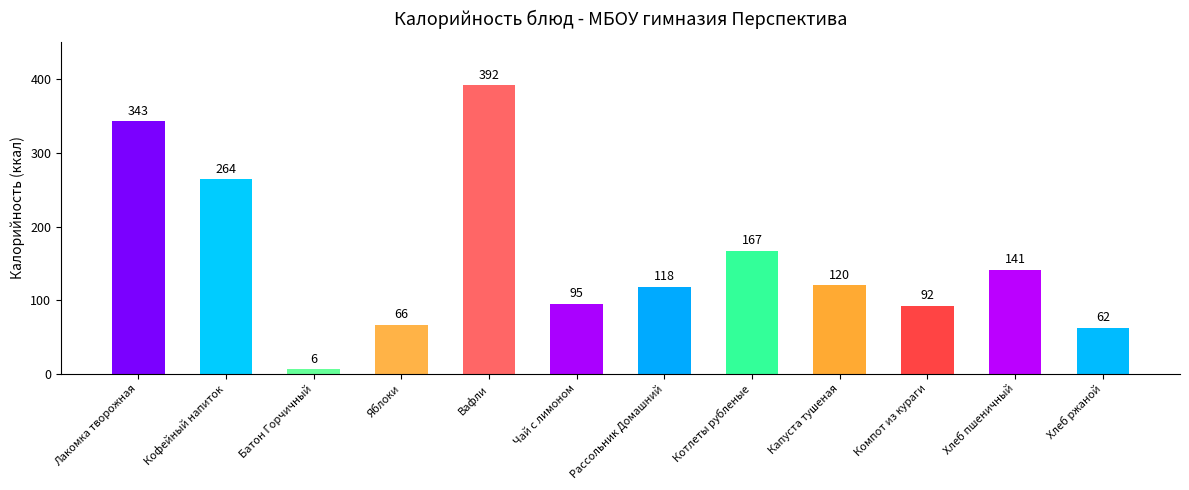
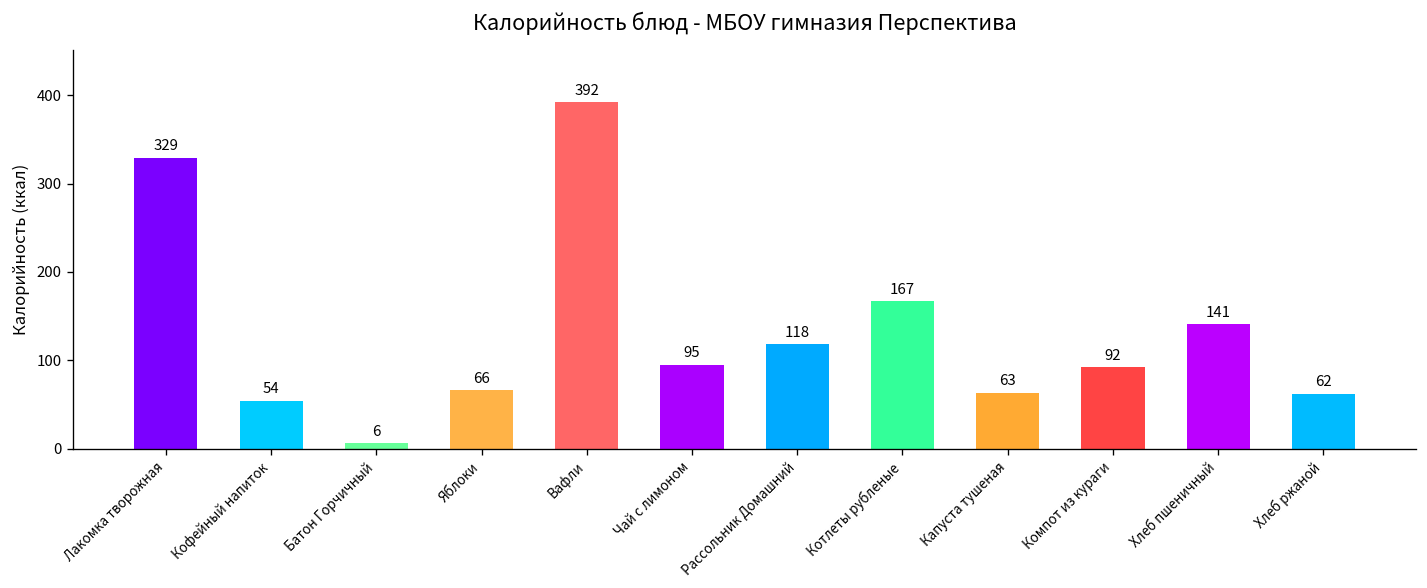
Лакомка творожная: 343 -> 329
Кофейный напиток: 264 -> 54
Капуста тушеная: 120 -> 63
